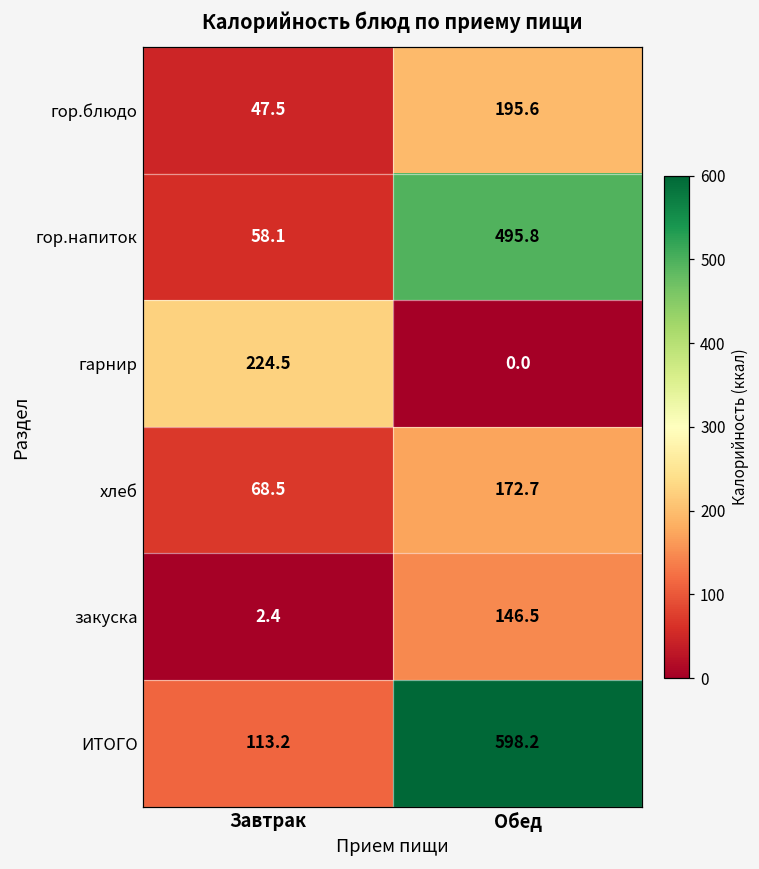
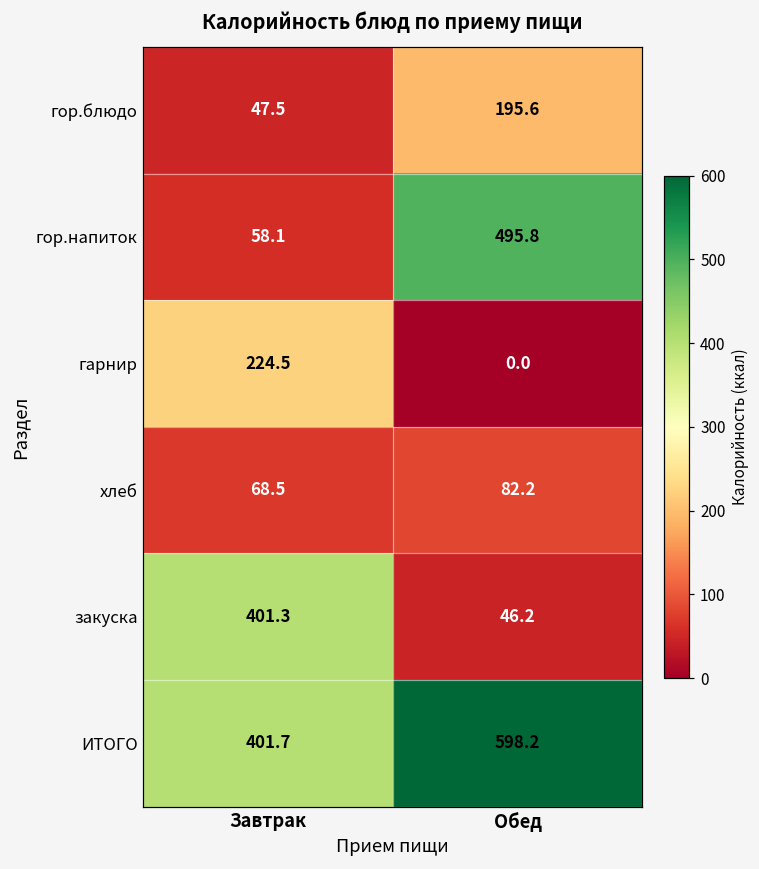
хлеб, Обед: 172.7 -> 82.2
закуска, Завтрак: 2.4 -> 401.3
закуска, Обед: 146.5 -> 46.2
ИТОГО, Завтрак: 113.2 -> 401.7
